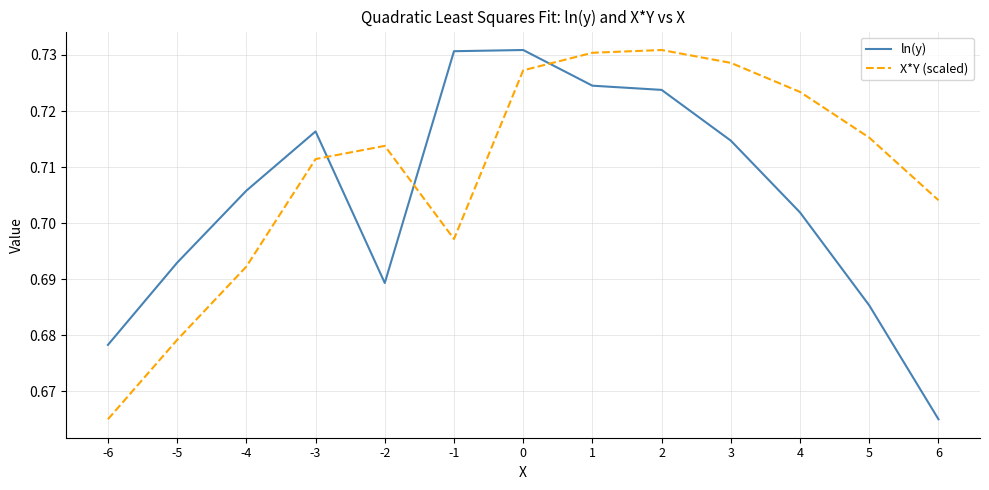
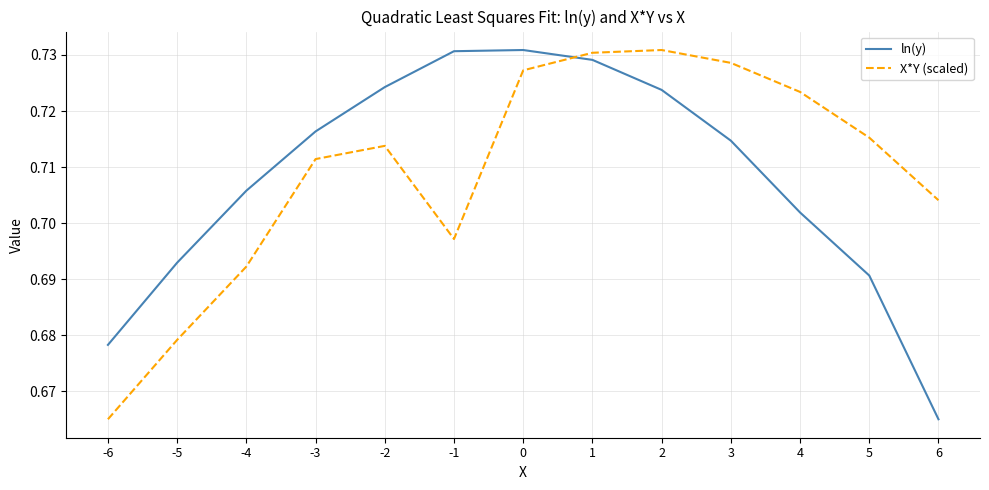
ln(y), -2: 0.689 -> 0.724
ln(y), 1: 0.725 -> 0.729
ln(y), 5: 0.685 -> 0.691
